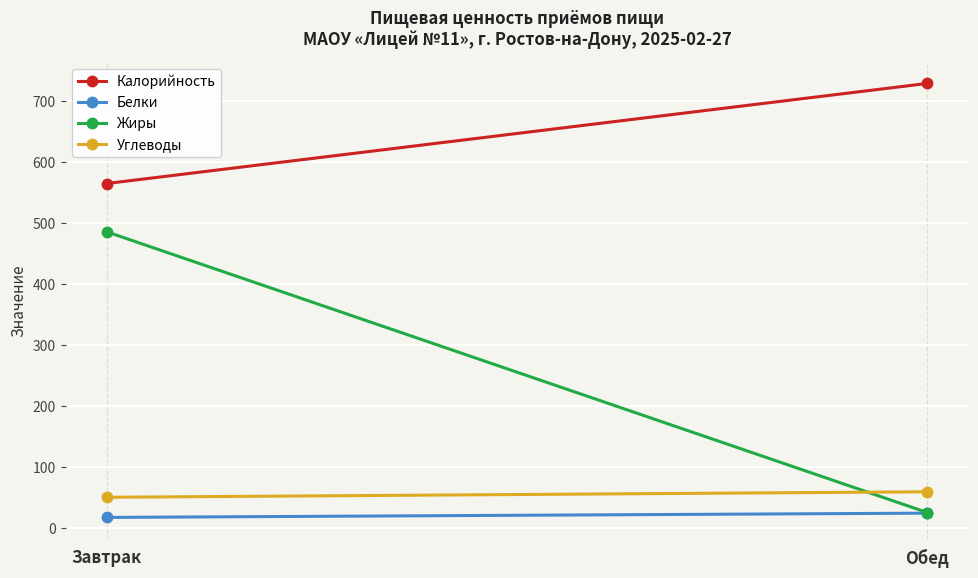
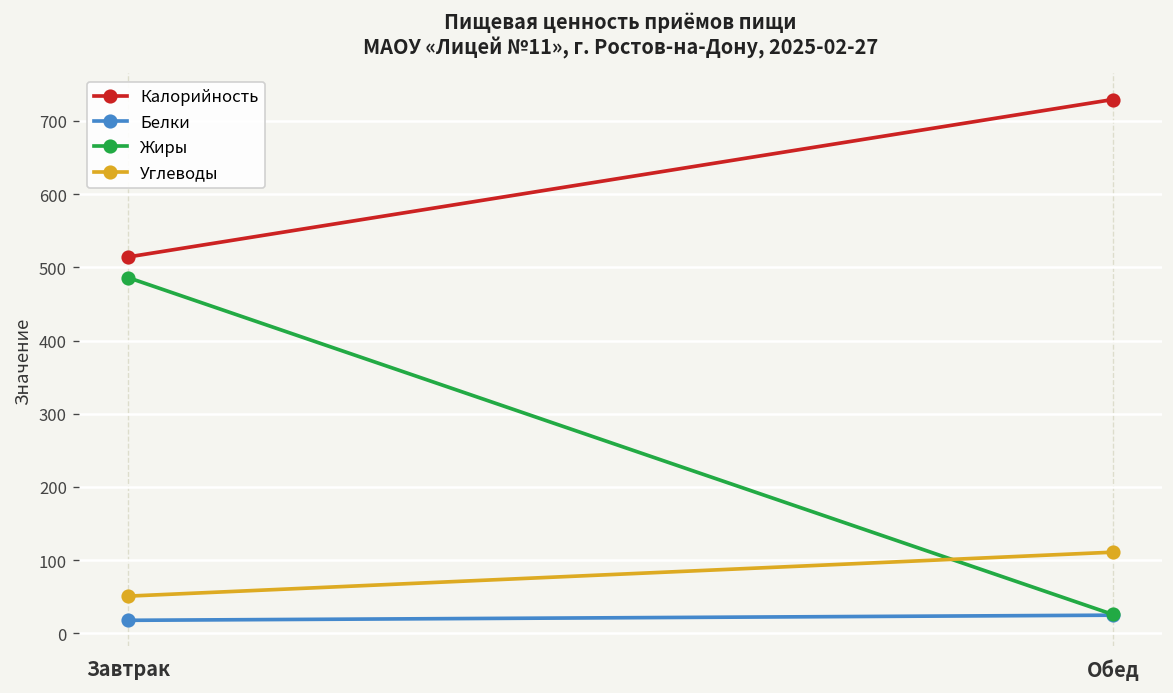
Калорийность, Завтрак: 570 -> 510
Углеводы, Обед: 60 -> 110
